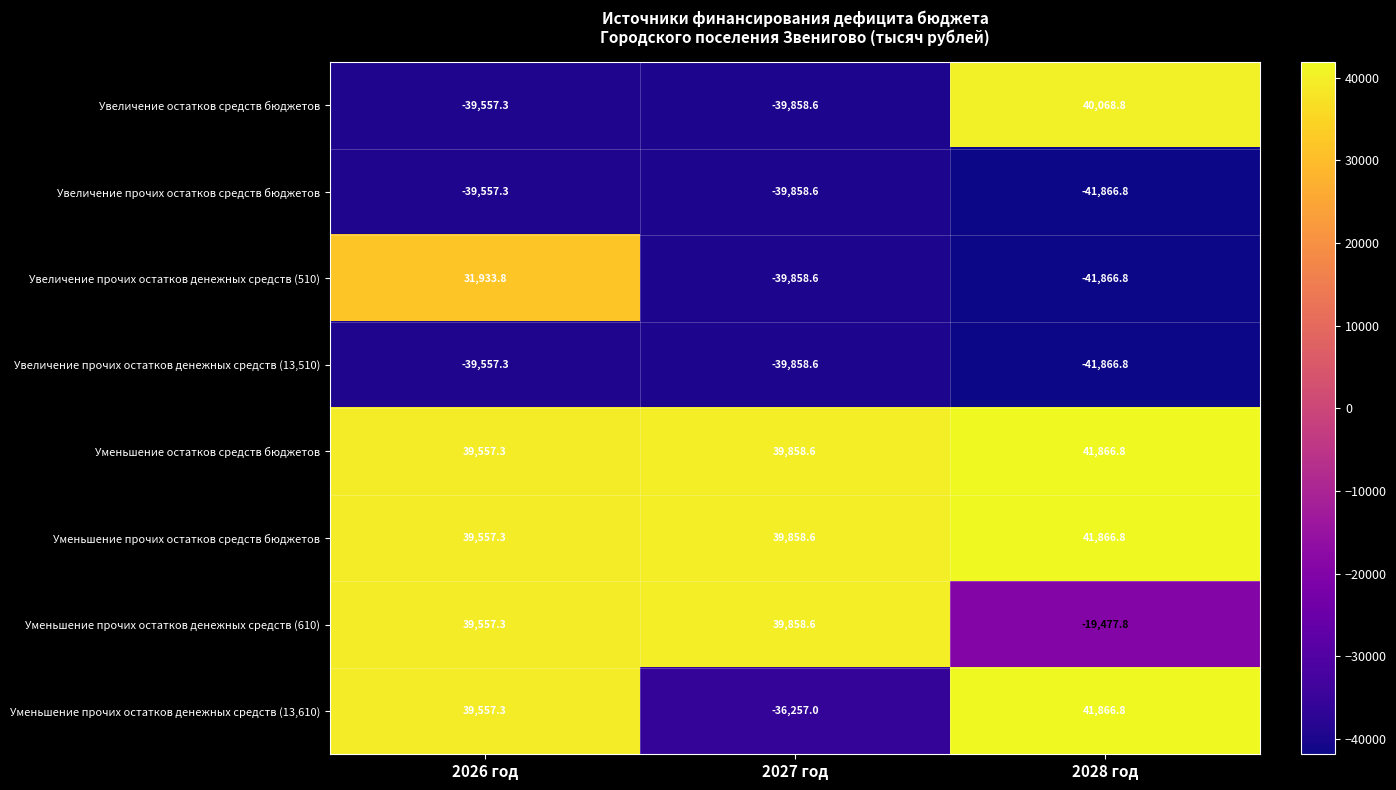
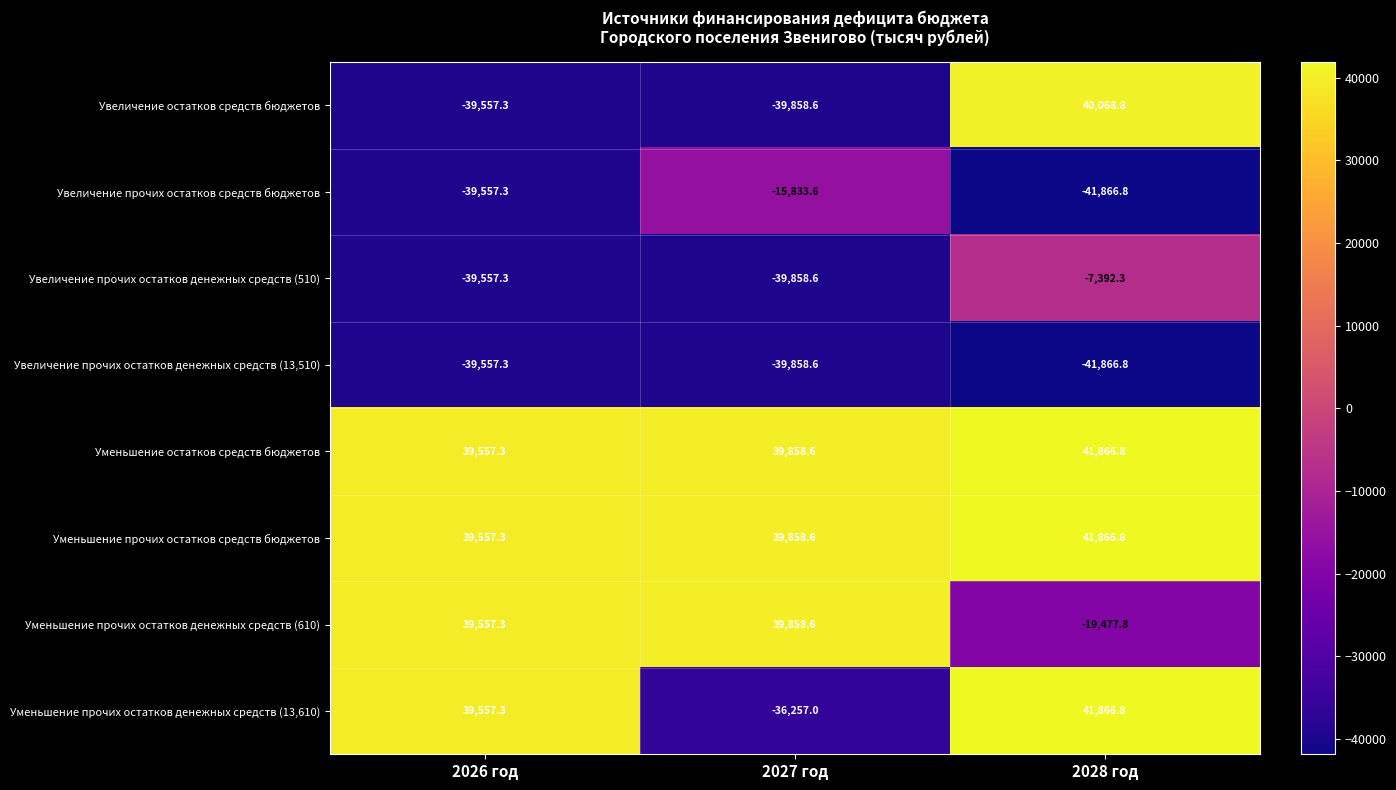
Увеличение прочих остатков средств бюджетов, 2027 год: -39,858.6 -> -15,833.6
Увеличение прочих остатков денежных средств (510), 2026 год: 31,933.8 -> -39,557.3
Увеличение прочих остатков денежных средств (510), 2028 год: -41,866.8 -> -7,392.3
